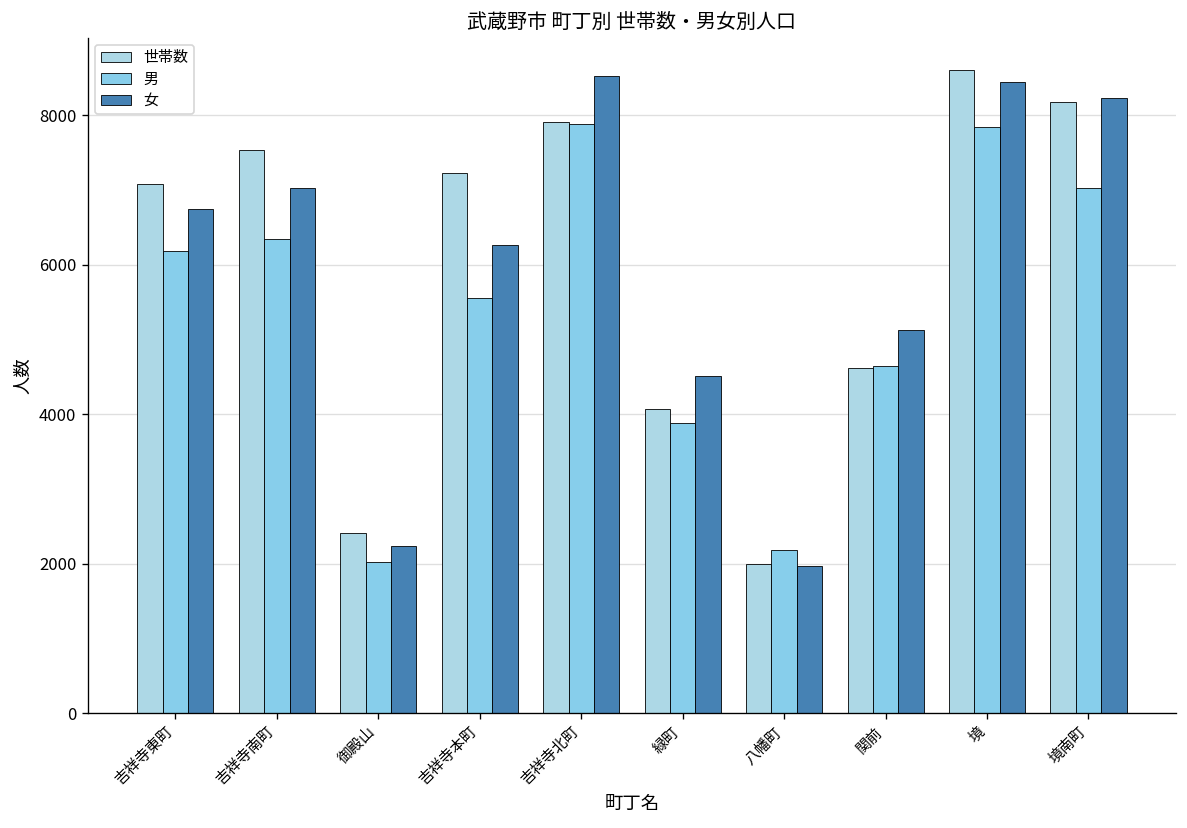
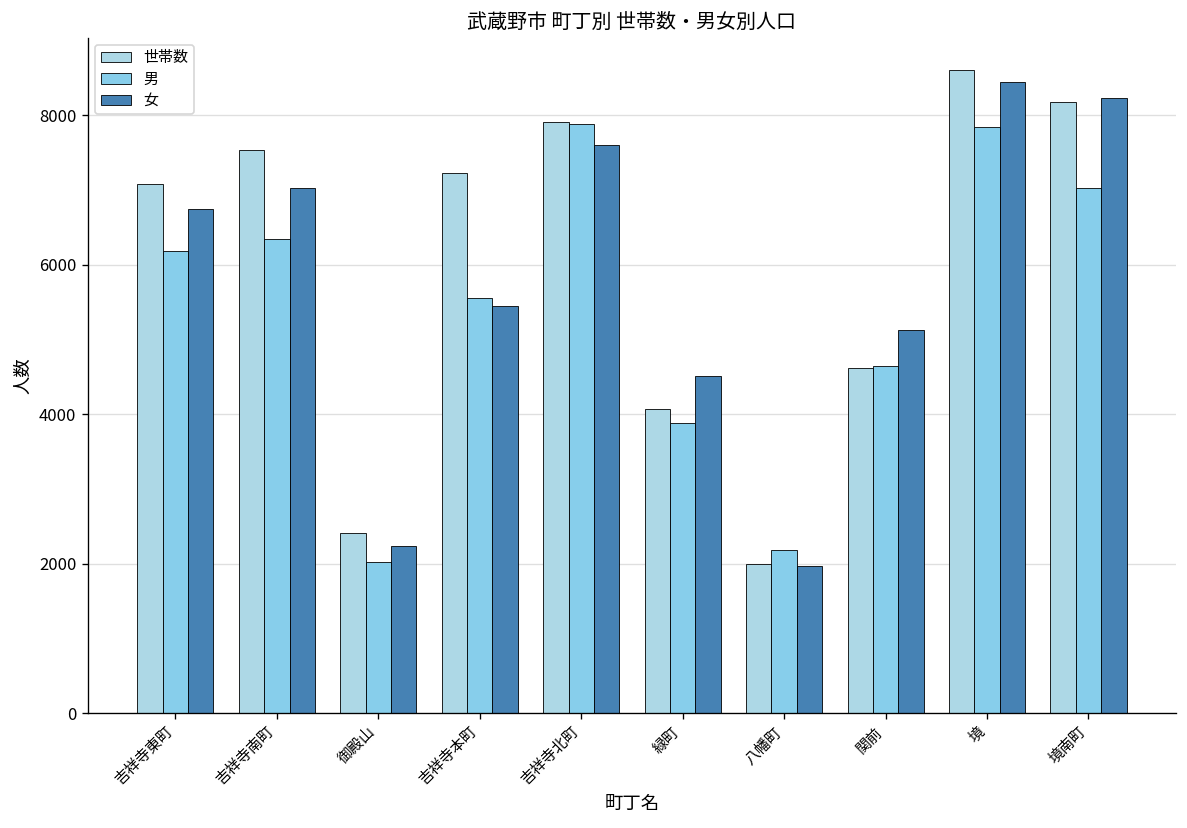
女, 吉祥寺本町: 6300 -> 5400
女, 吉祥寺北町: 8500 -> 7600
